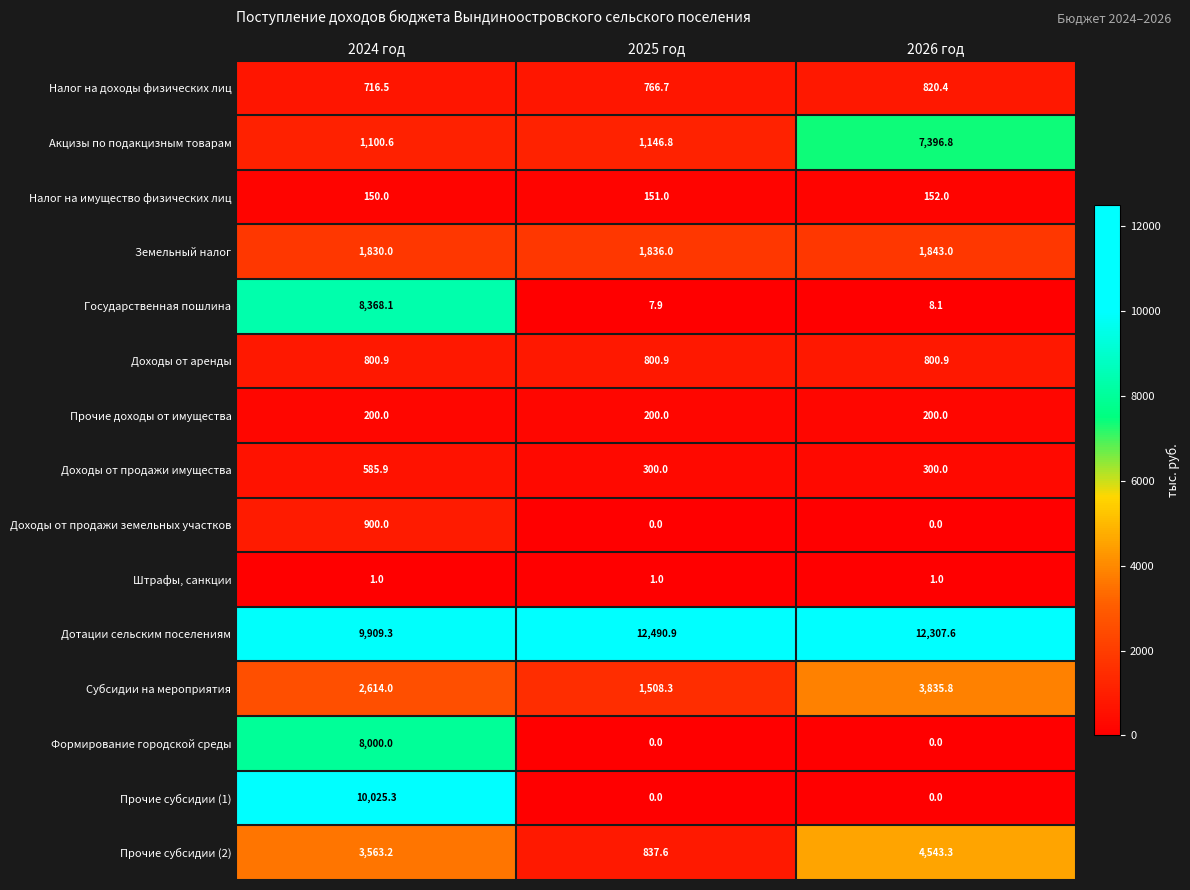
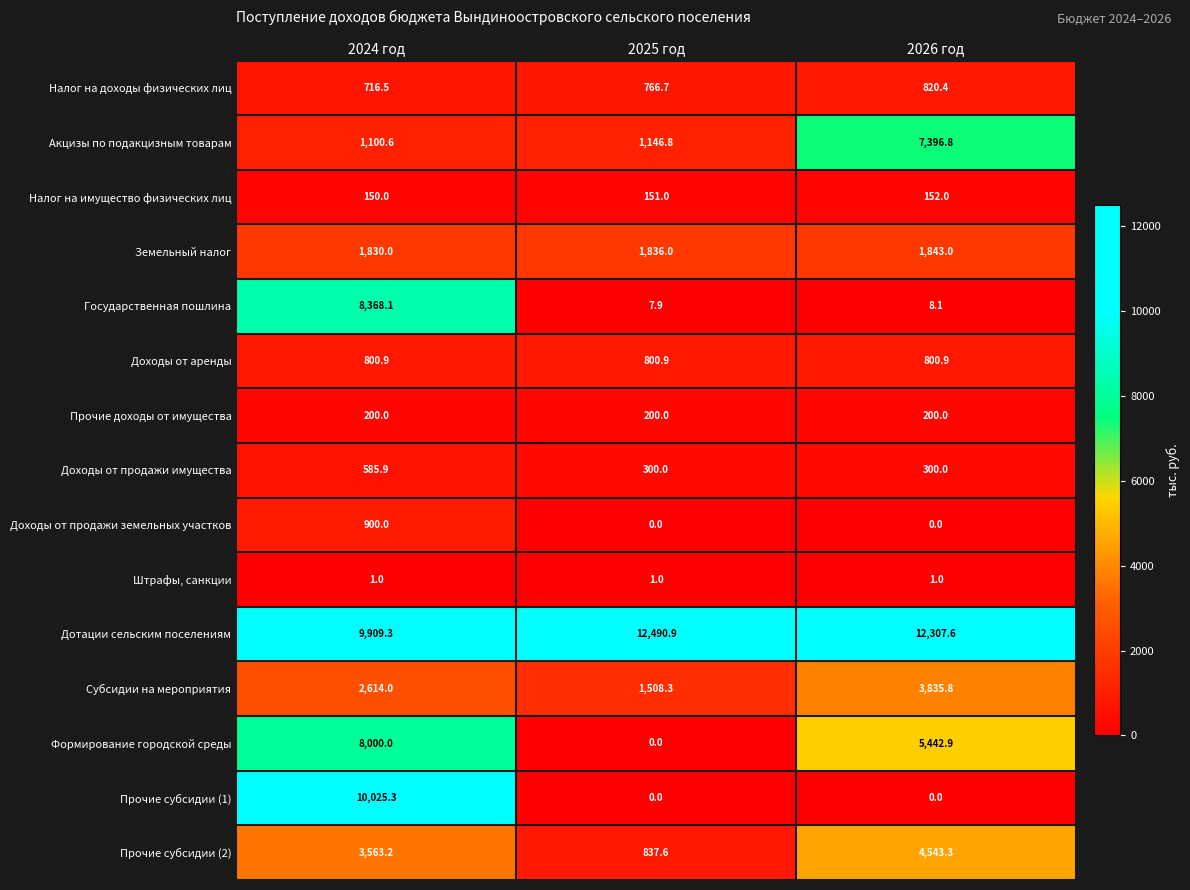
Формирование городской среды, 2026 год: 0.0 -> 5,442.9
